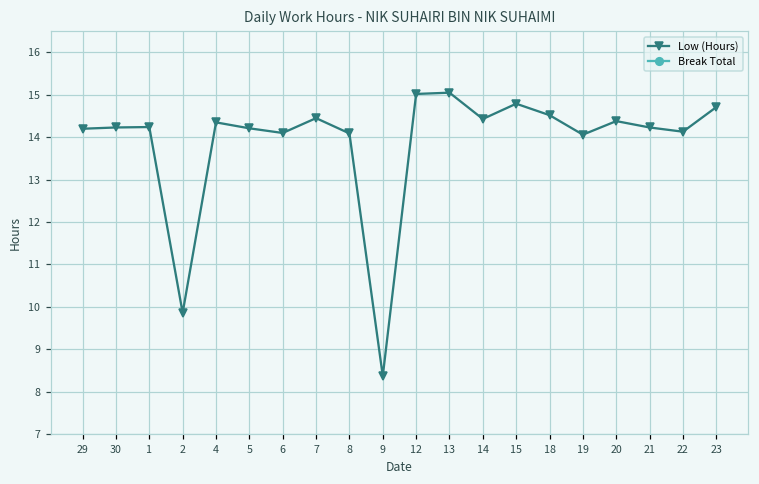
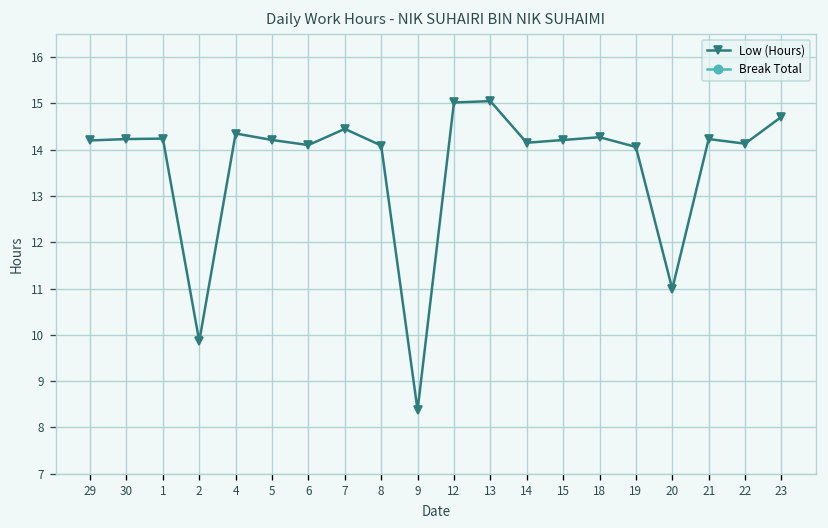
Low (Hours), 14: 14.4 -> 14.2
Low (Hours), 15: 14.8 -> 14.2
Low (Hours), 18: 14.5 -> 14.3
Low (Hours), 20: 14.4 -> 11.0
